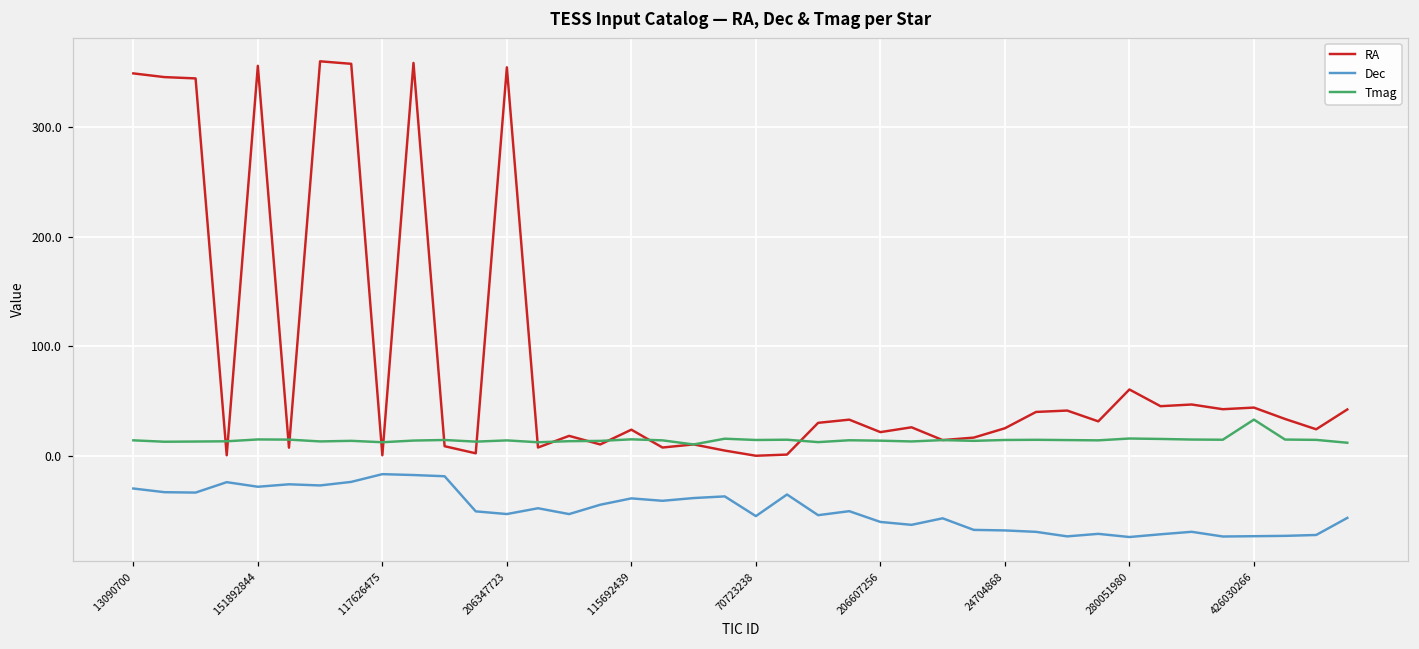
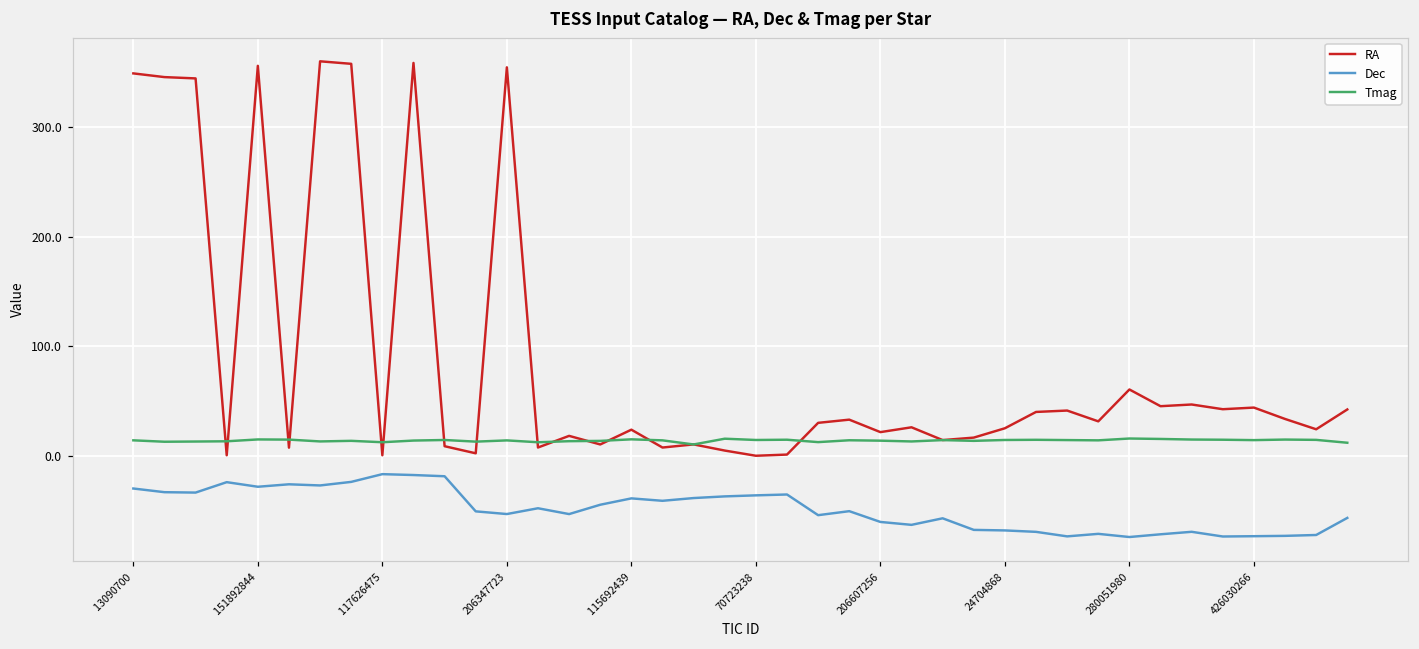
Dec, 70723238: -50 -> -40
Tmag, 426030266: 30 -> 10
